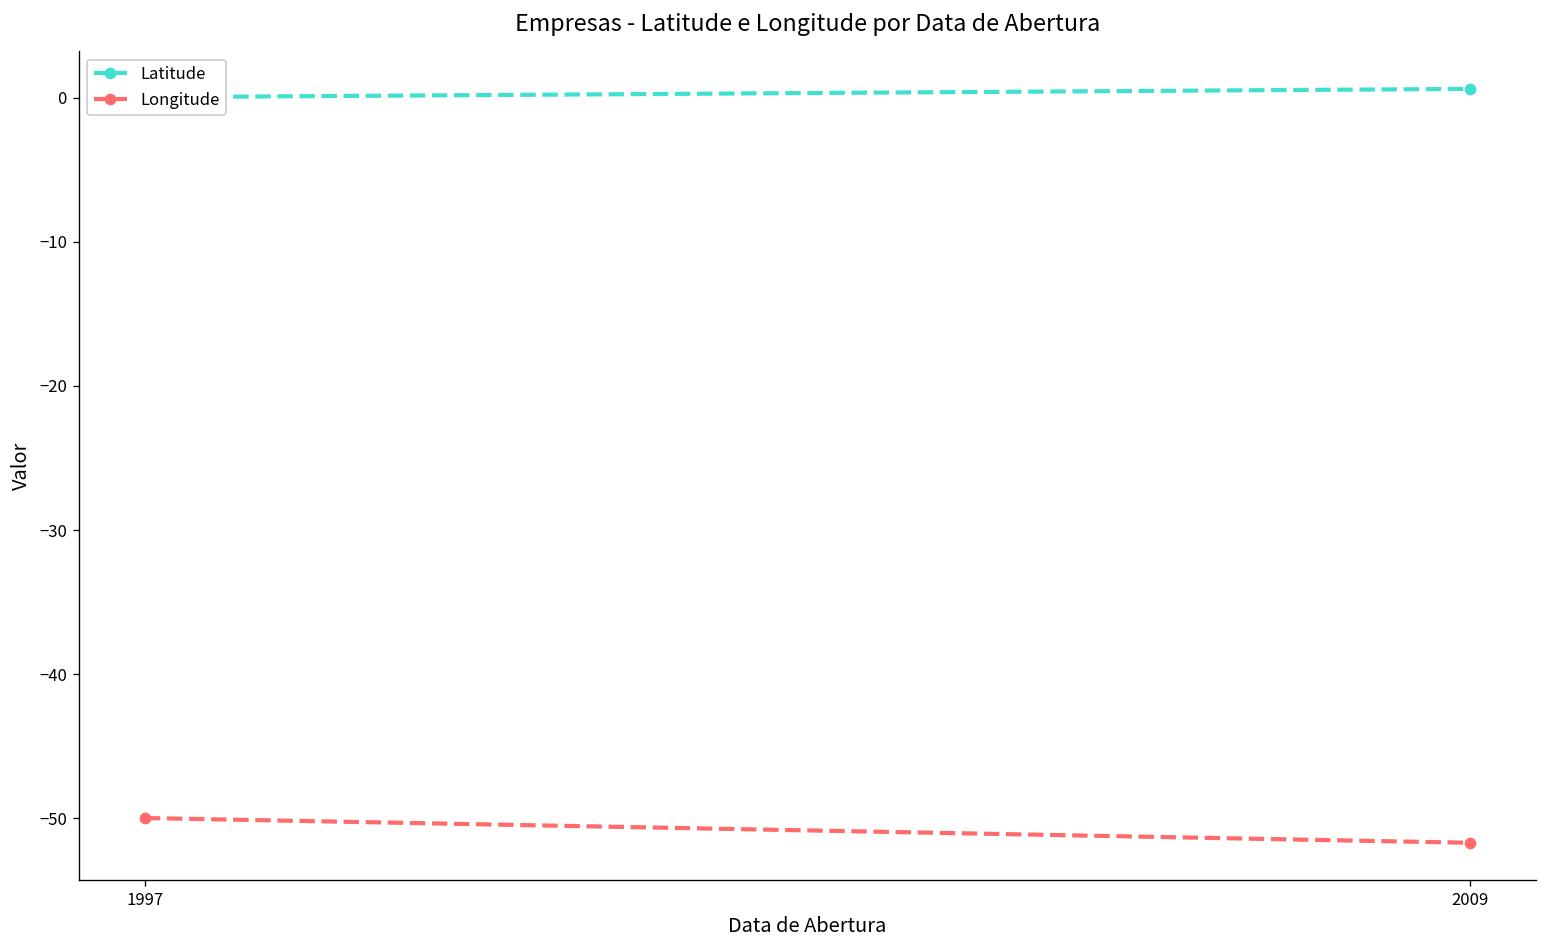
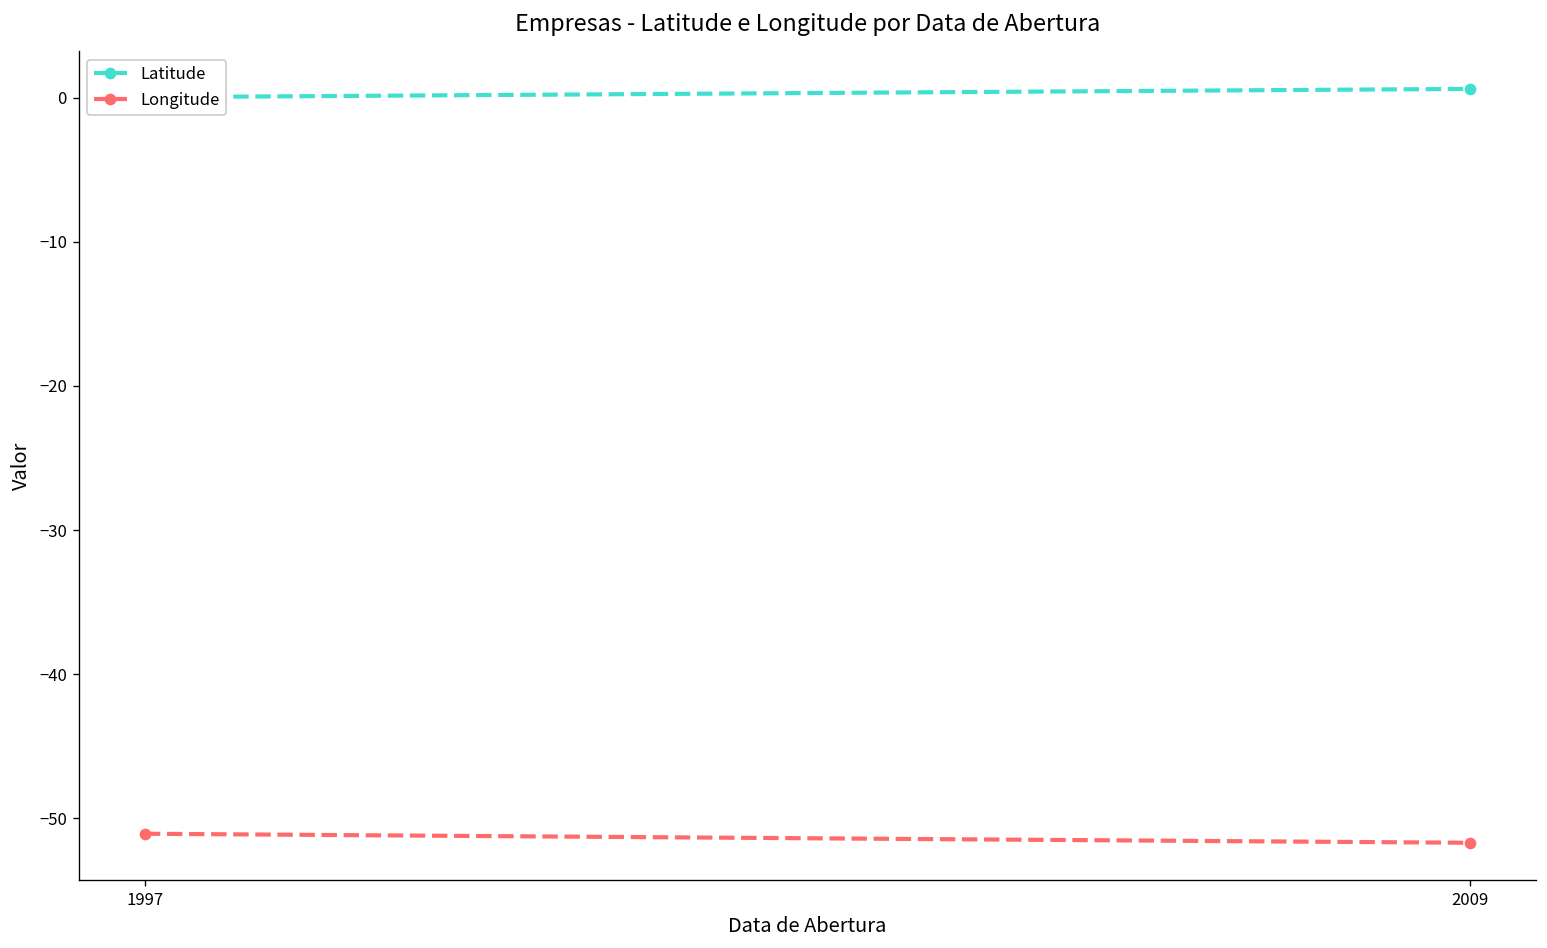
Longitude, 1997: -50.0 -> -51.1
